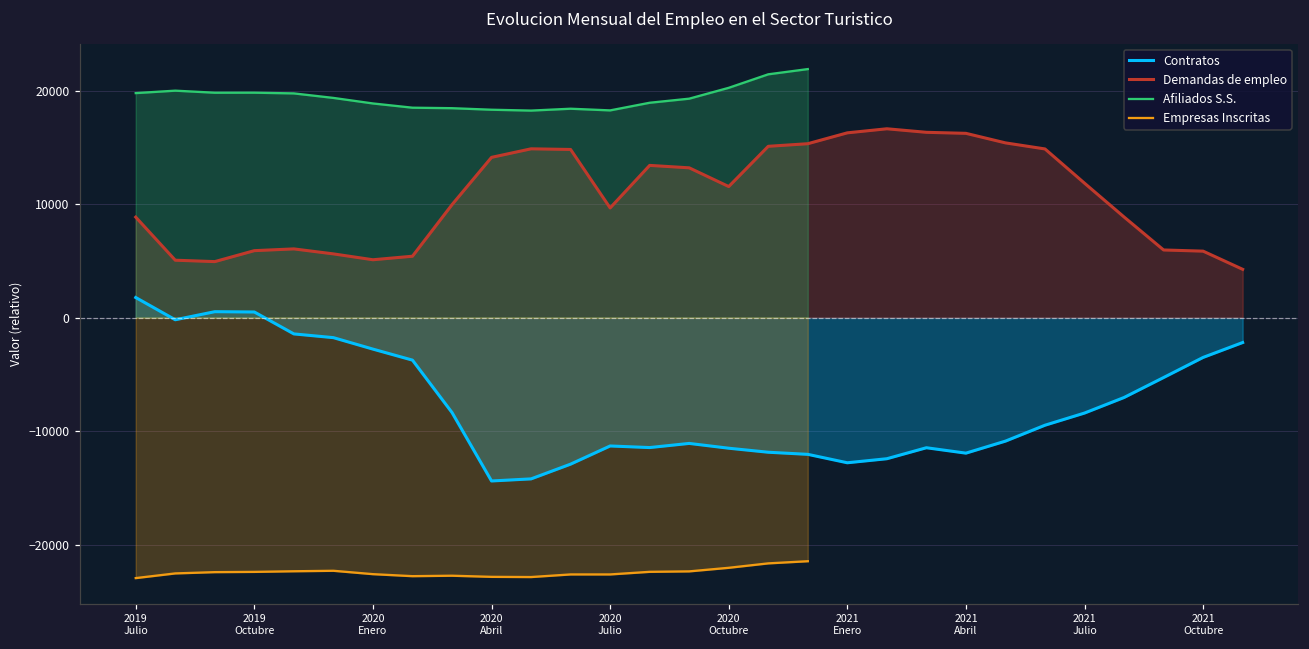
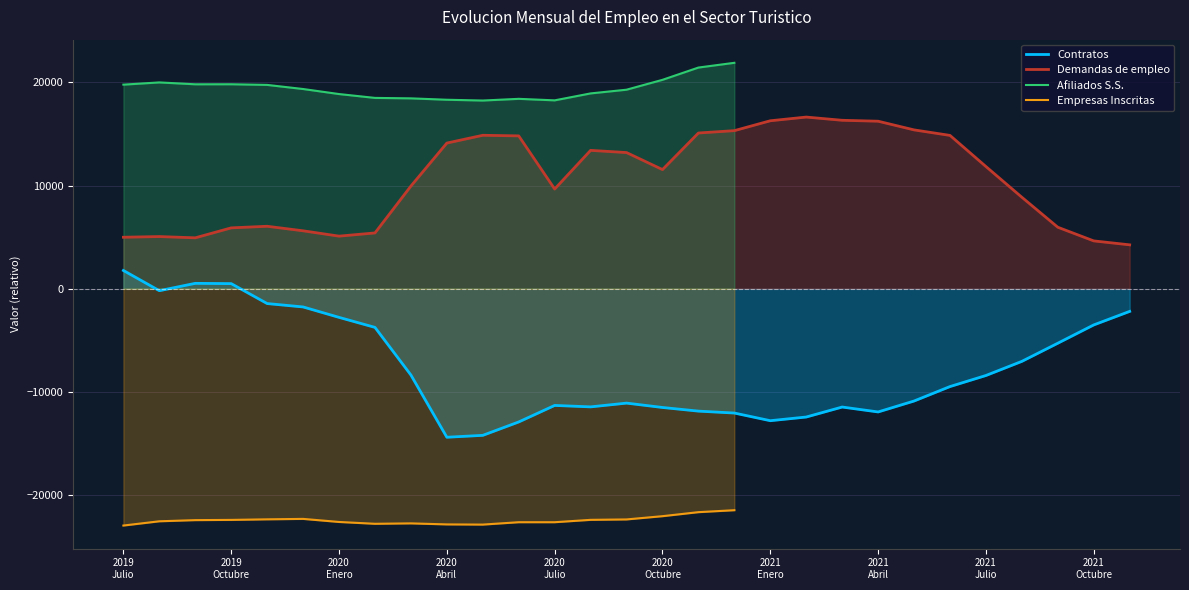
Demandas de empleo, 2019 Julio: 8900 -> 5000
Demandas de empleo, 2021 Octubre: 5900 -> 4600
